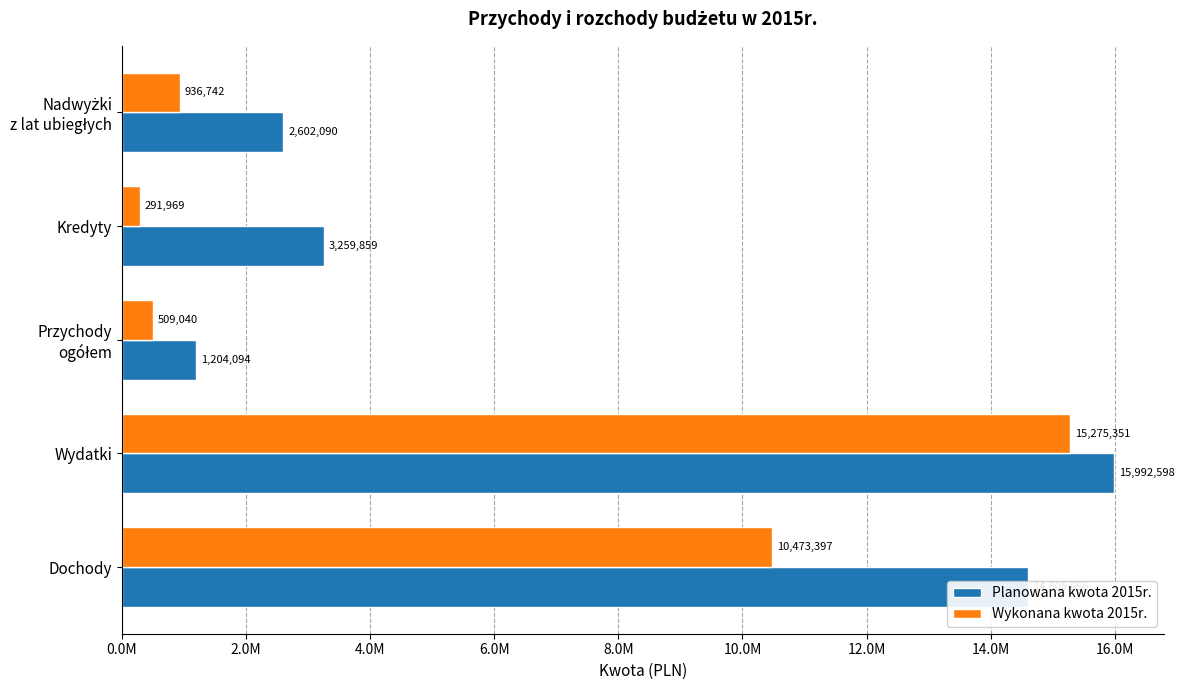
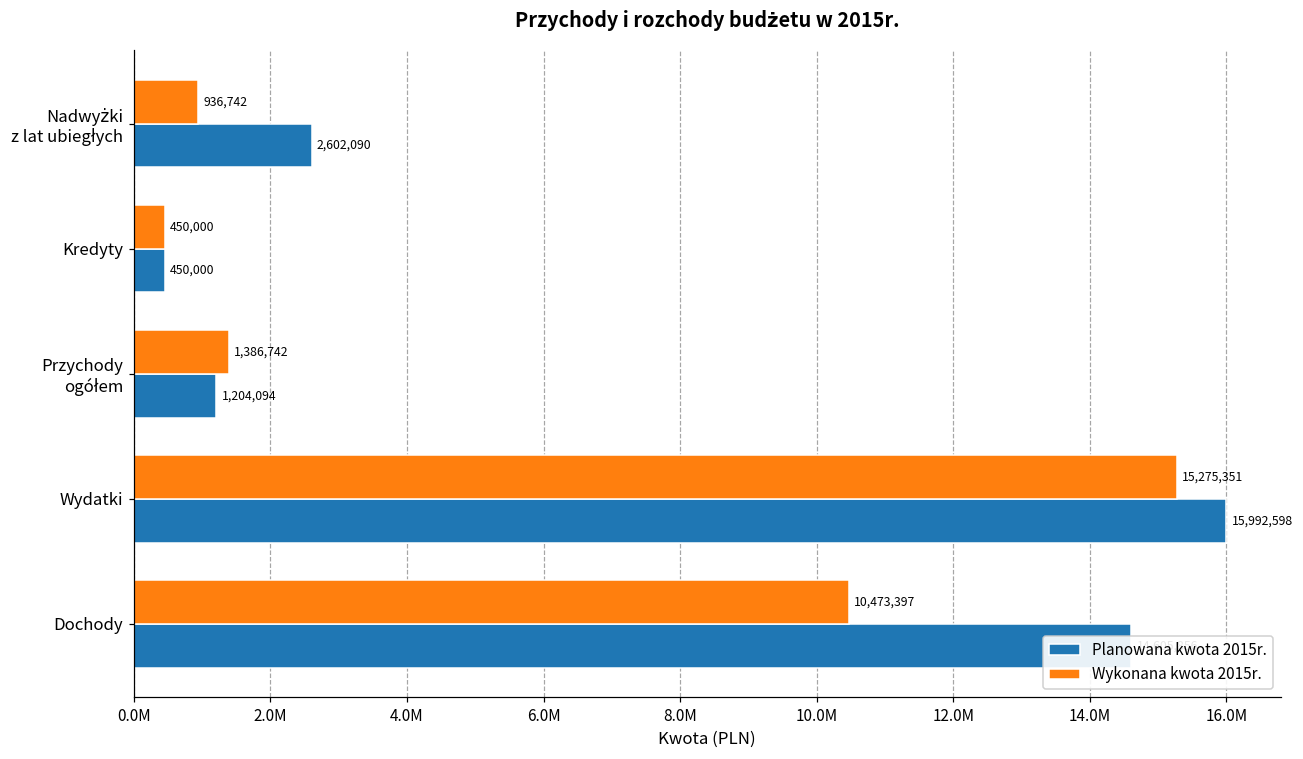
Wykonana kwota 2015r., Kredyty: 291,969 -> 450,000
Planowana kwota 2015r., Kredyty: 3,259,859 -> 450,000
Wykonana kwota 2015r., Przychody ogółem: 509,040 -> 1,386,742
